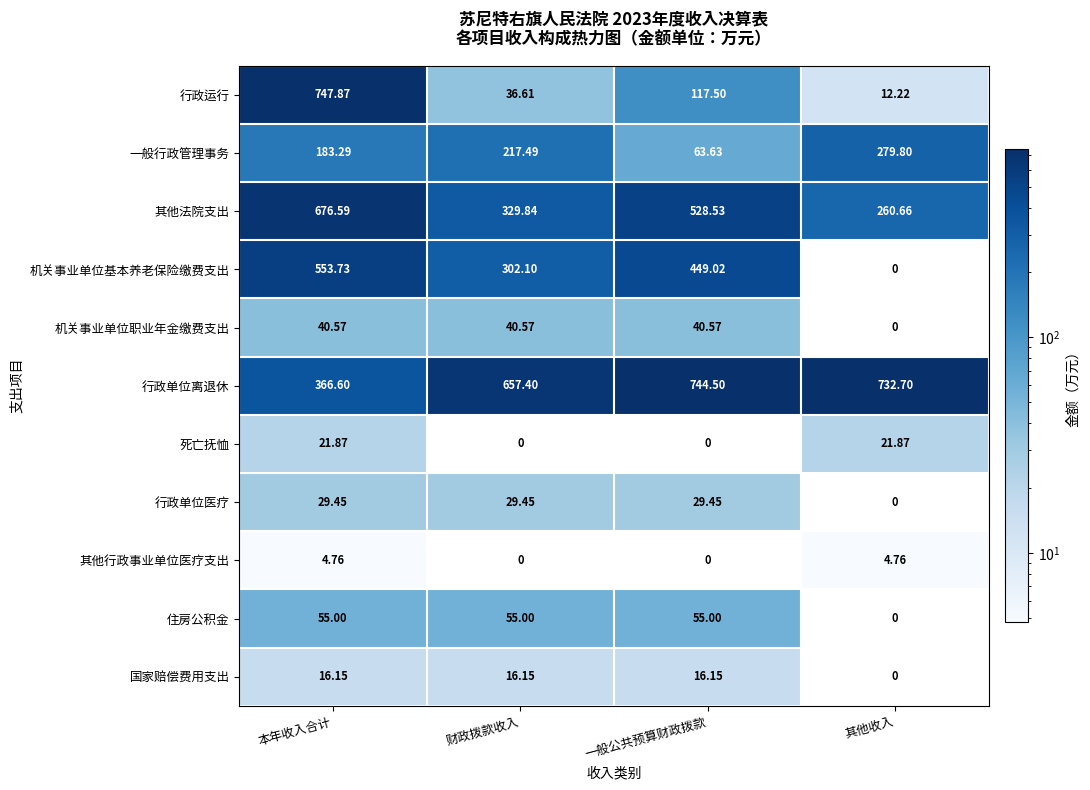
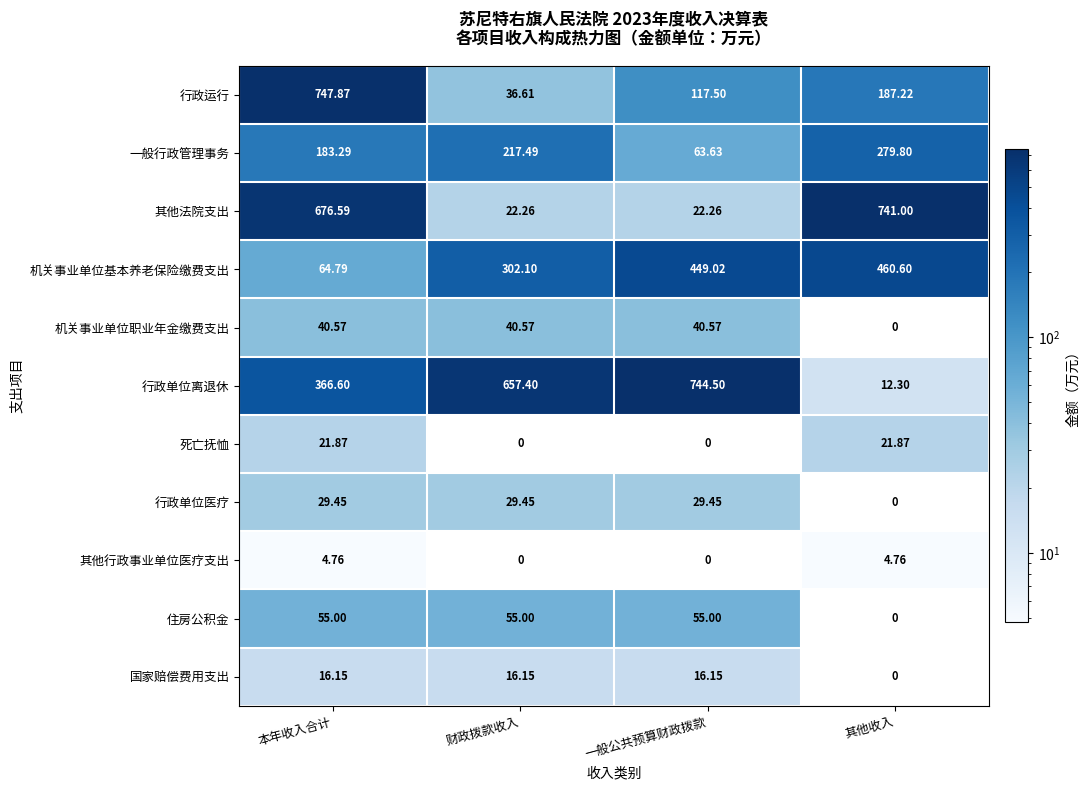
行政运行, 其他收入: 12.22 -> 187.22
其他法院支出, 财政拨款收入: 329.84 -> 22.26
其他法院支出, 一般公共预算财政拨款: 528.53 -> 22.26
其他法院支出, 其他收入: 260.66 -> 741.00
机关事业单位基本养老保险缴费支出, 本年收入合计: 553.73 -> 64.79
机关事业单位基本养老保险缴费支出, 其他收入: 0 -> 460.60
行政单位离退休, 其他收入: 732.70 -> 12.30
